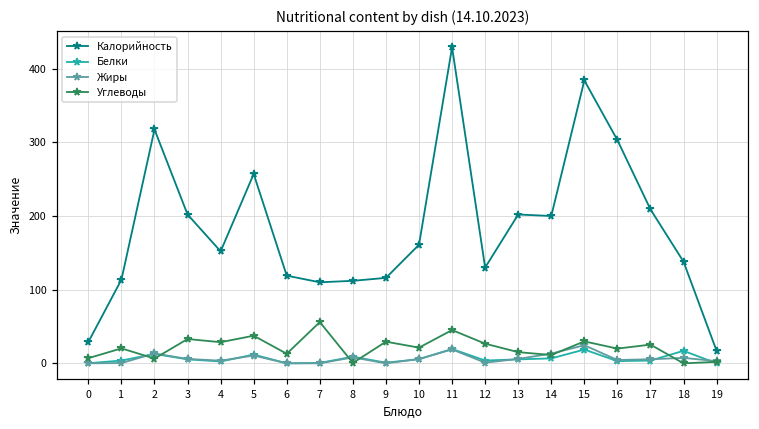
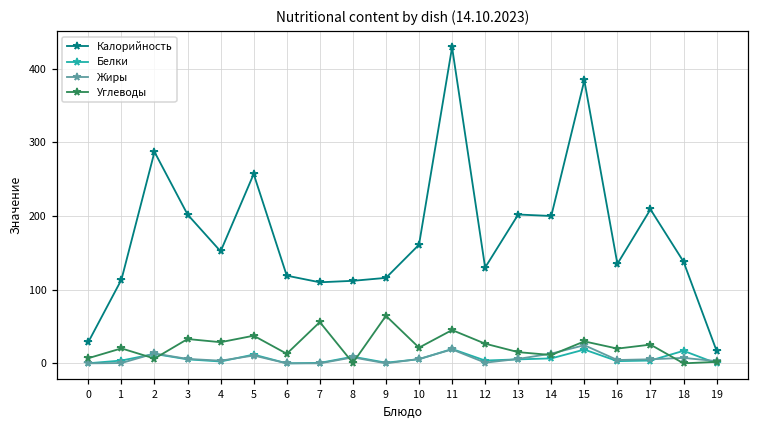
Калорийность, 2: 320 -> 290
Углеводы, 9: 30 -> 60
Калорийность, 16: 300 -> 140
